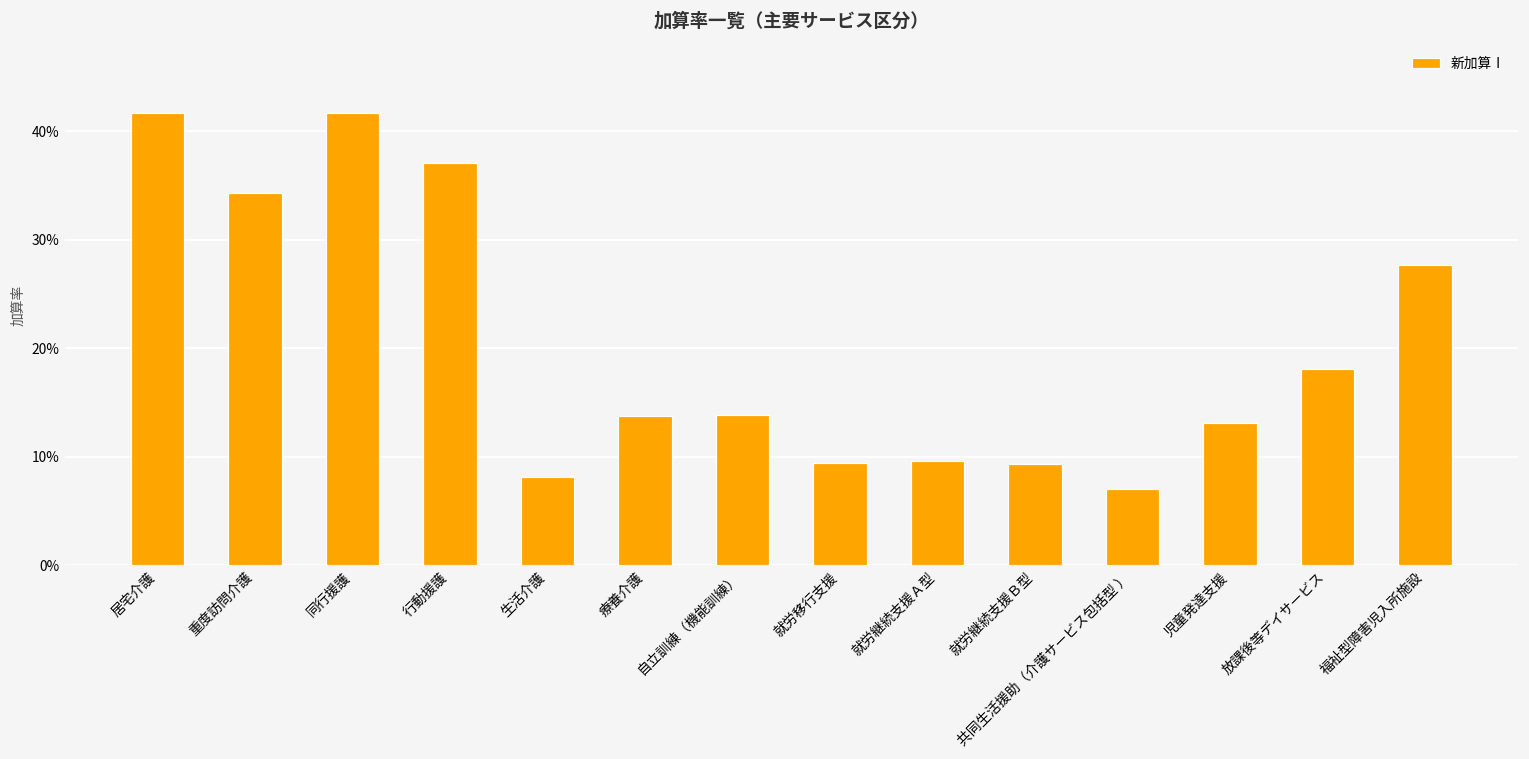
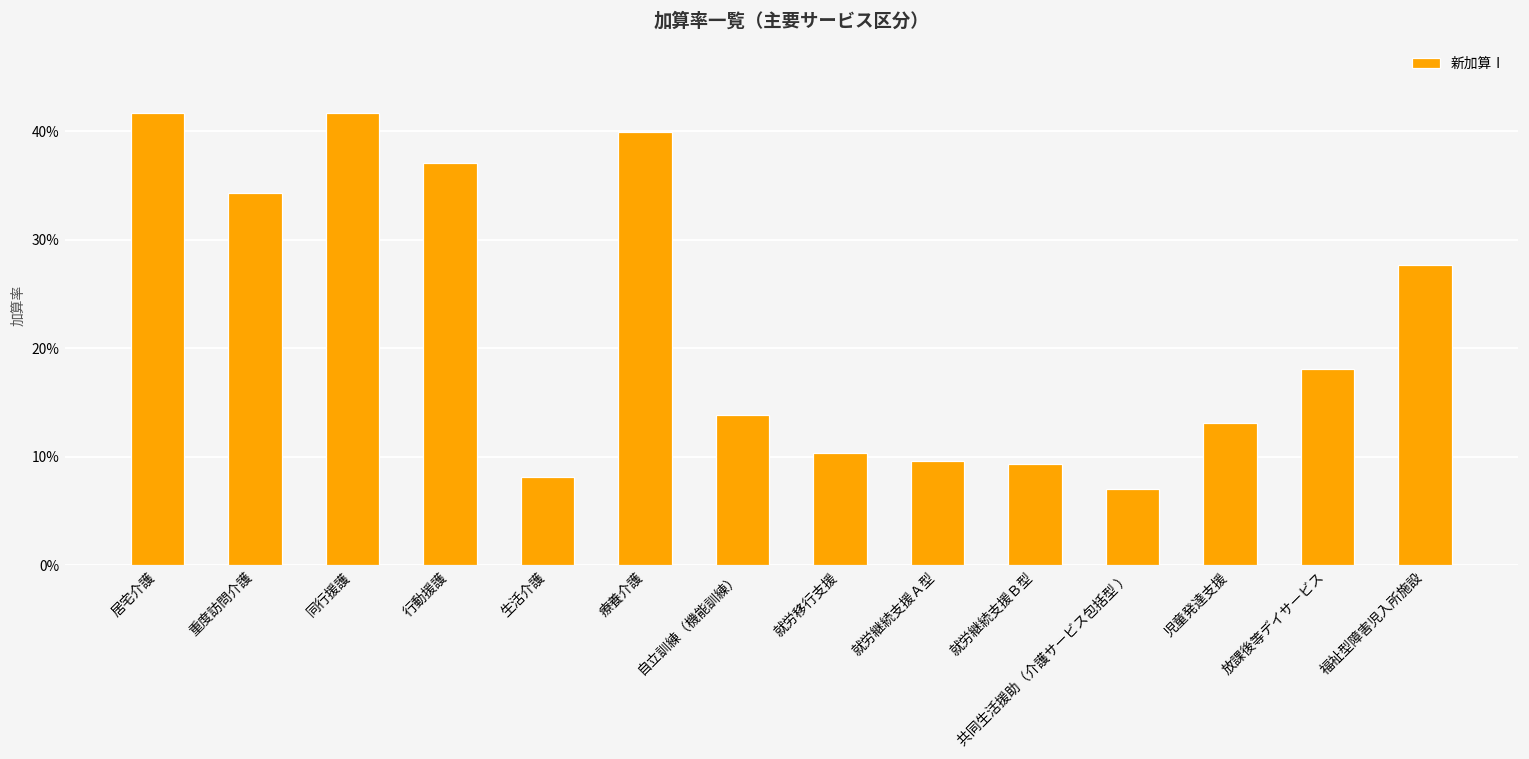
療養介護: 14% -> 40%
就労移行支援: 9% -> 10%
